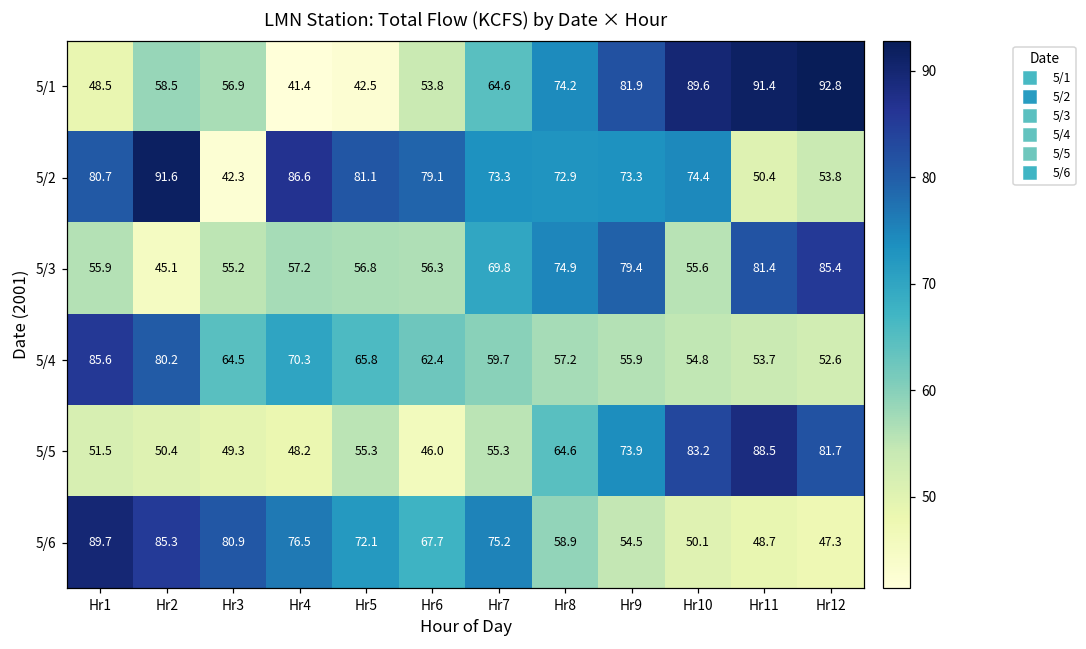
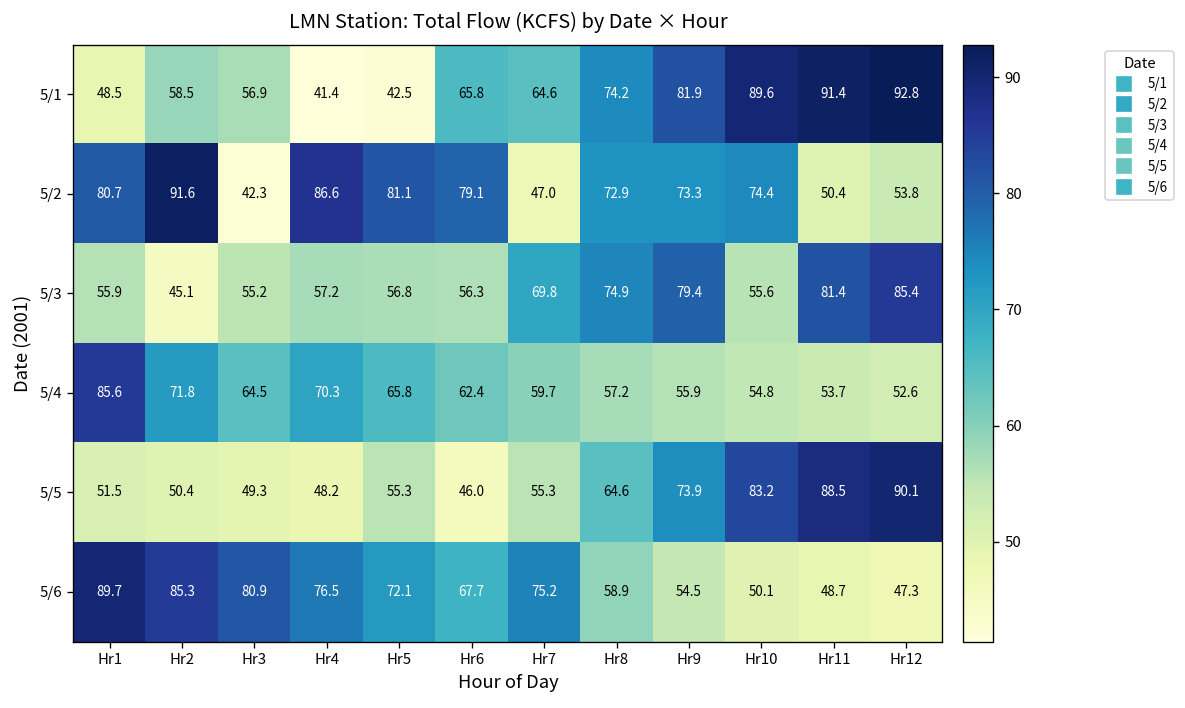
5/1, Hr6: 53.8 -> 65.8
5/2, Hr7: 73.3 -> 47.0
5/4, Hr2: 80.2 -> 71.8
5/5, Hr12: 81.7 -> 90.1
